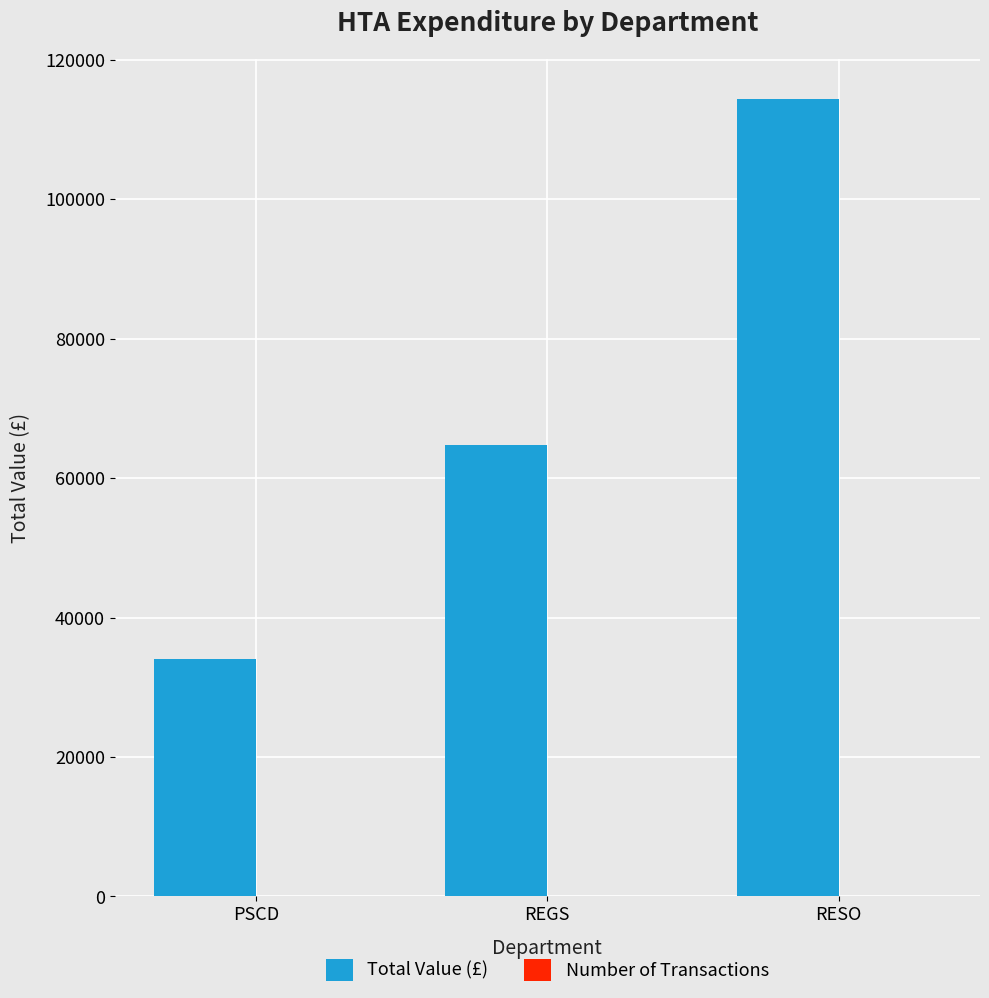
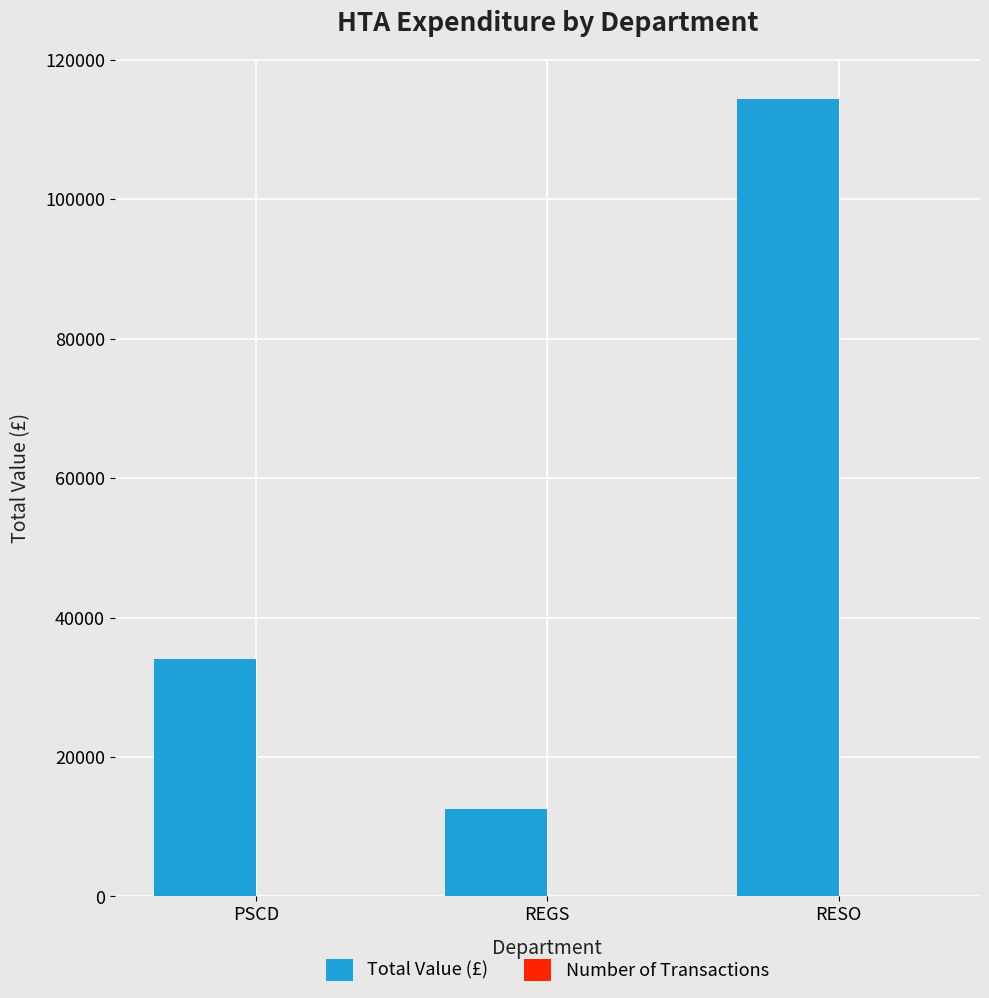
Total Value (£), REGS: 65000 -> 13000
